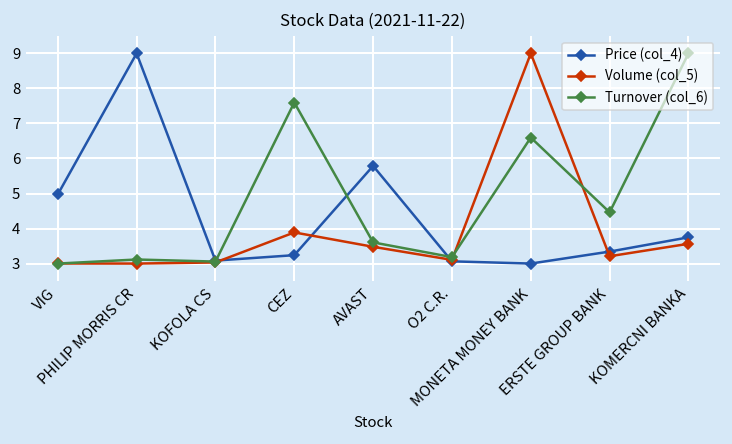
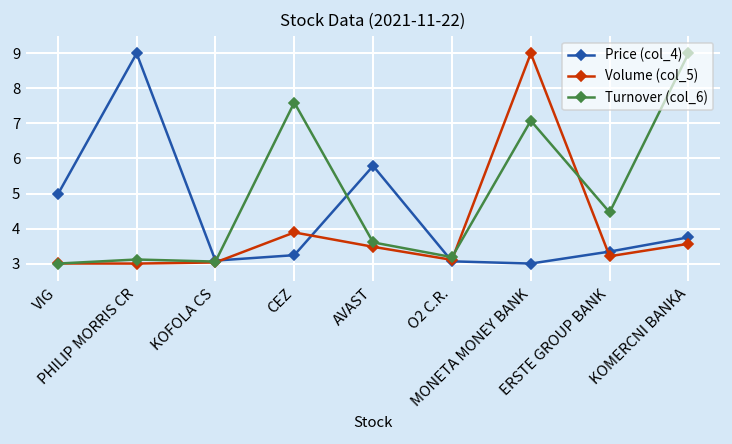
Turnover (col_6), MONETA MONEY BANK: 6.6 -> 7.1
